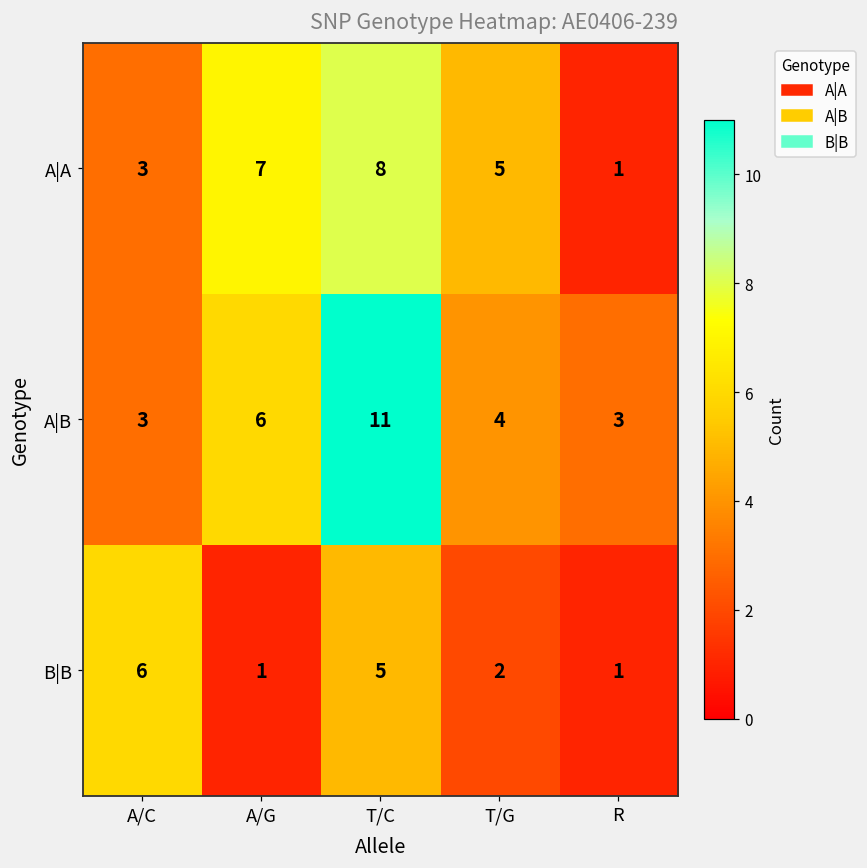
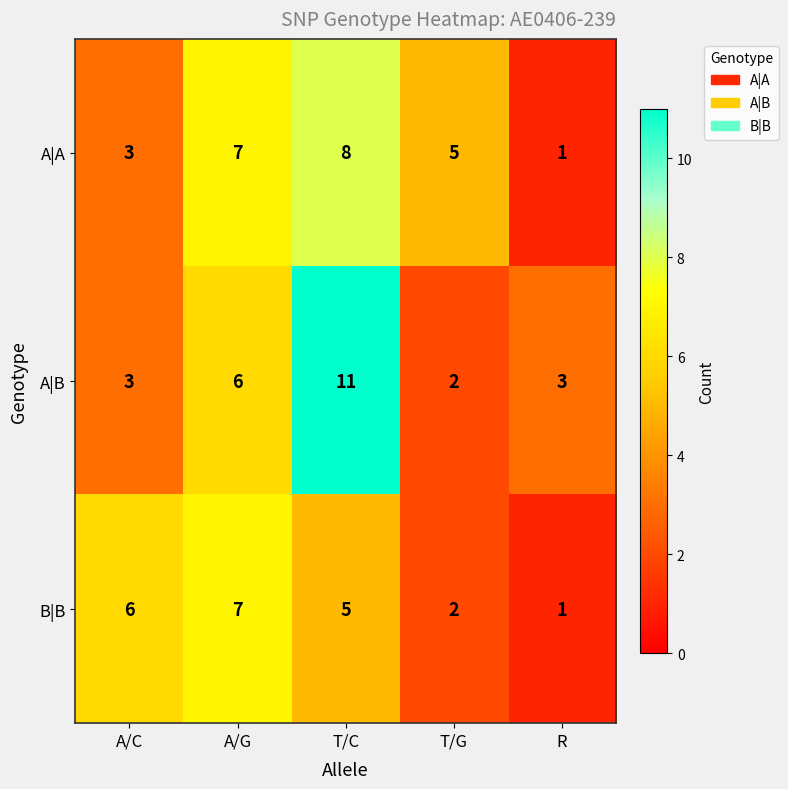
A|B, T/G: 4 -> 2
B|B, A/G: 1 -> 7
